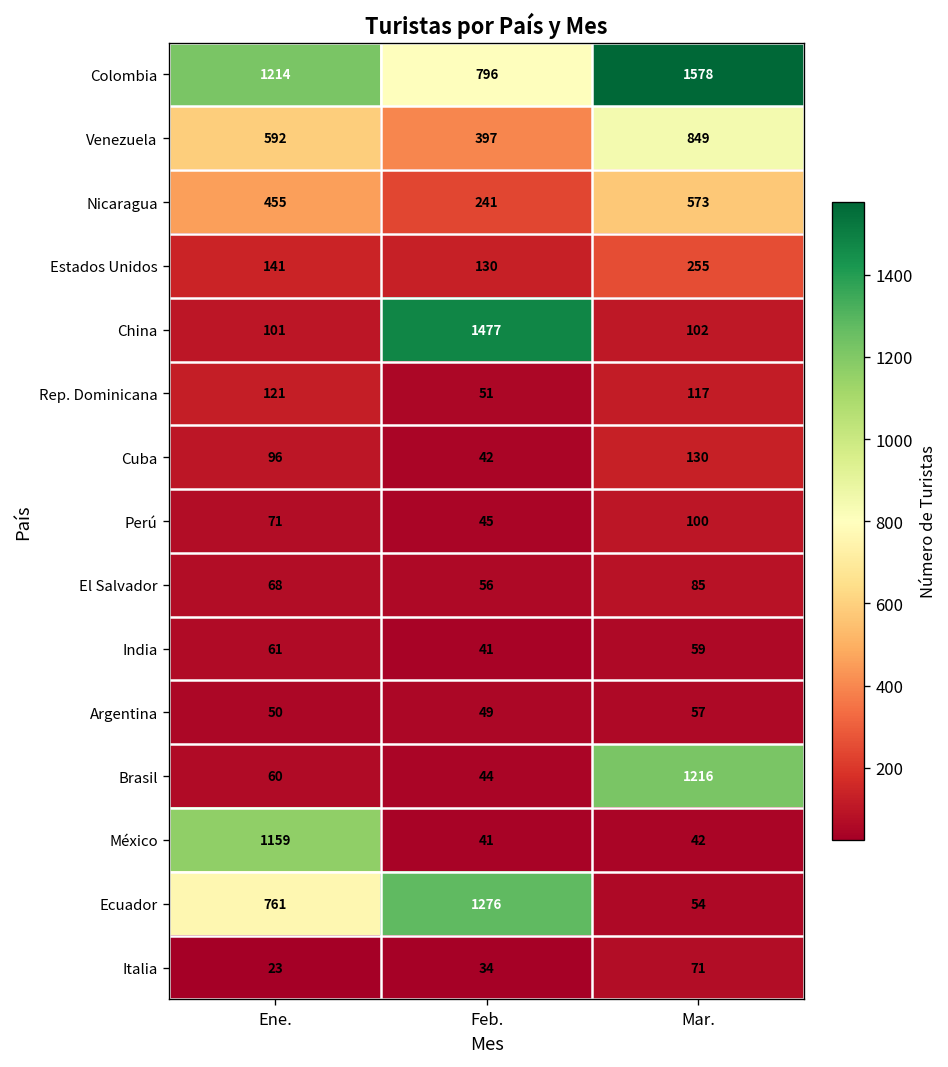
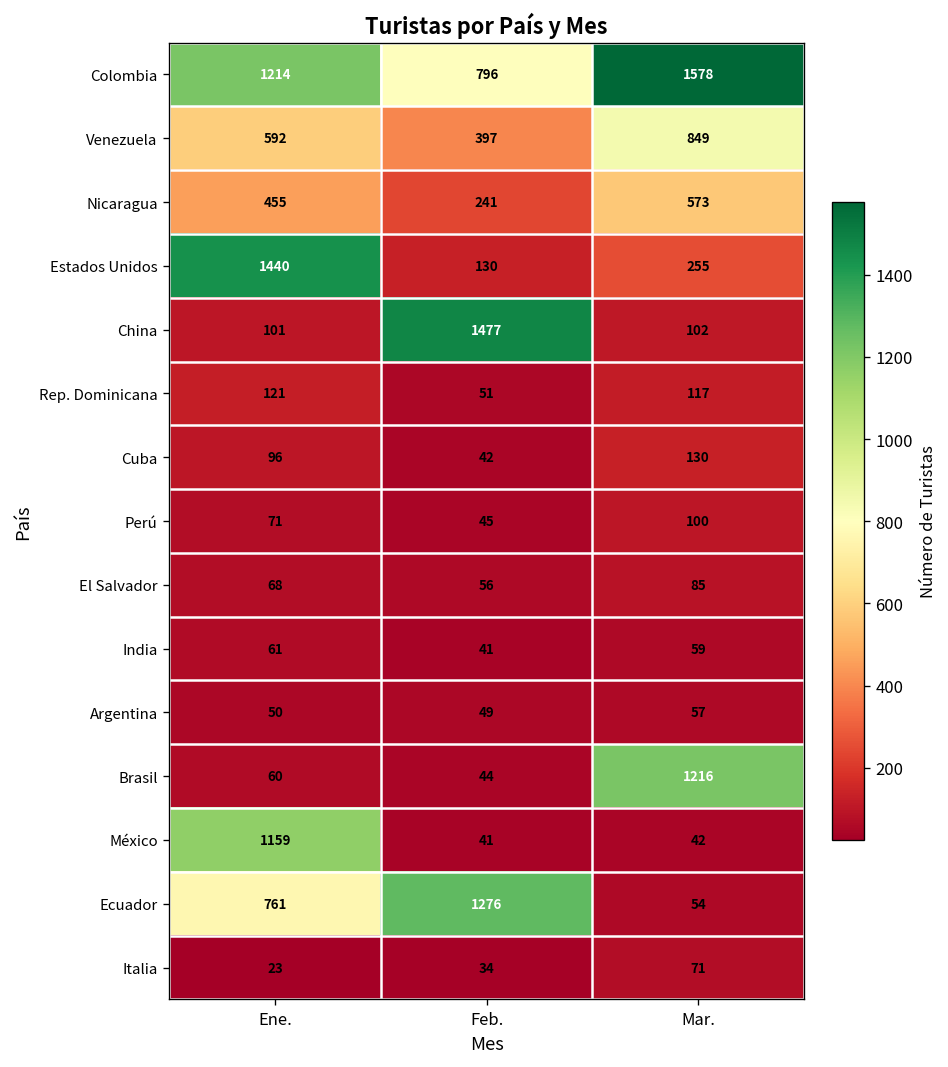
Estados Unidos, Ene.: 141 -> 1440
